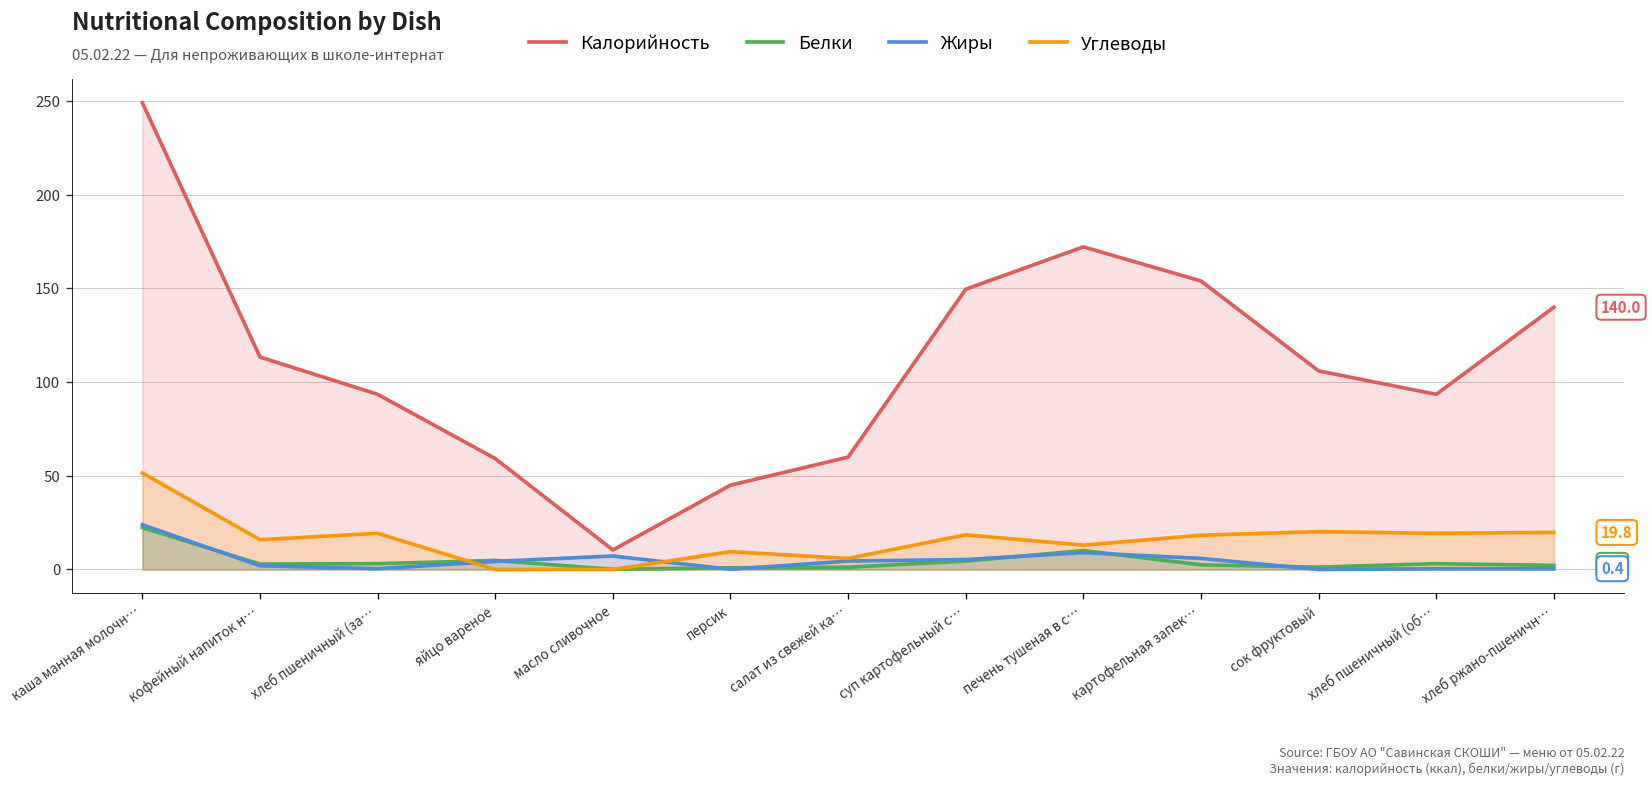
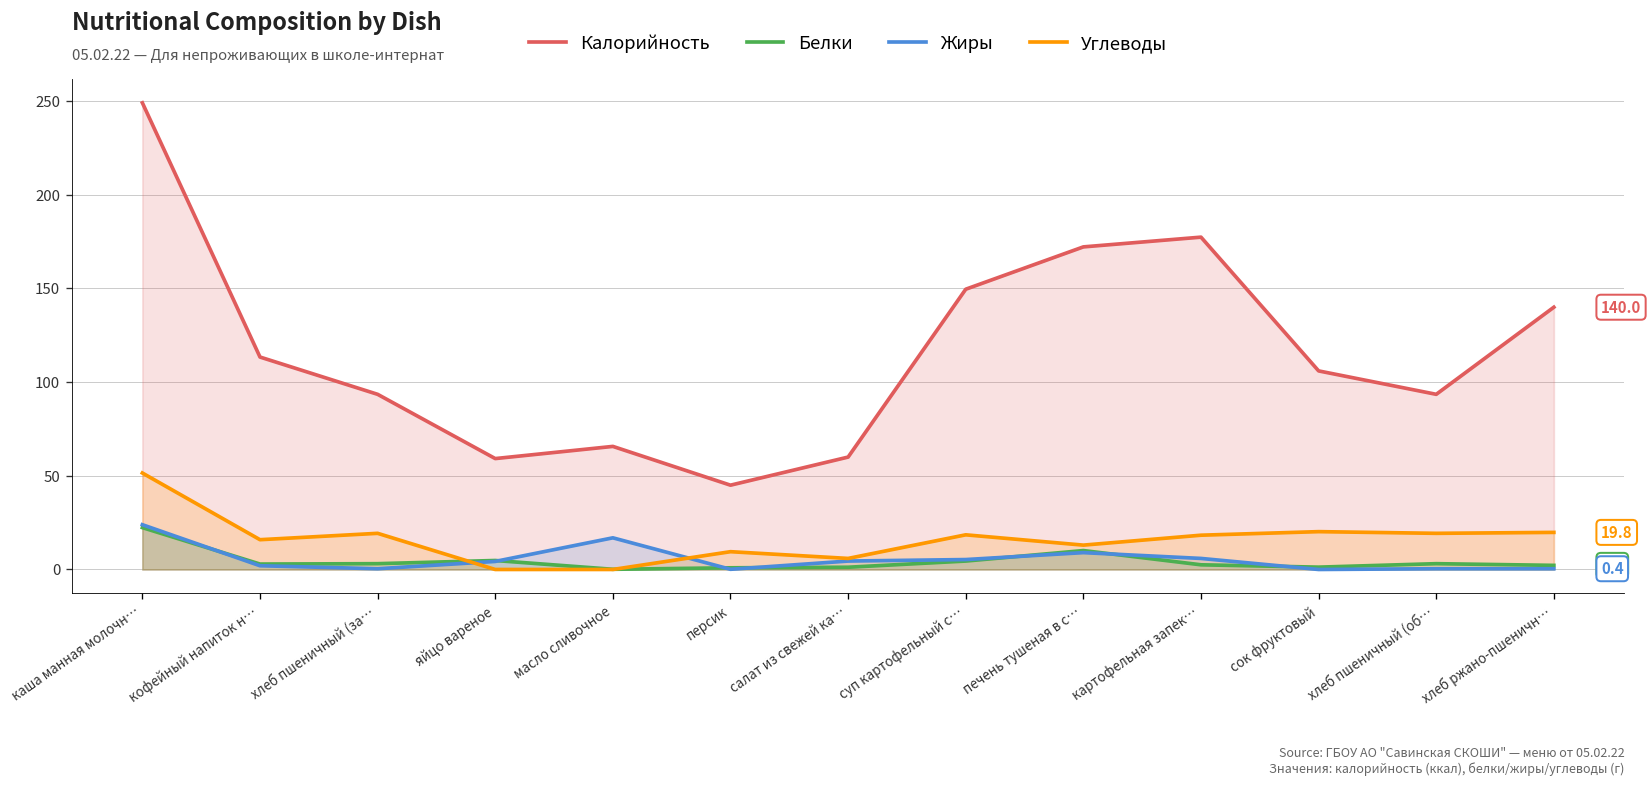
Калорийность, масло сливочное: 10 -> 66
Жиры, масло сливочное: 7 -> 17
Калорийность, картофельная запек…: 154 -> 177
